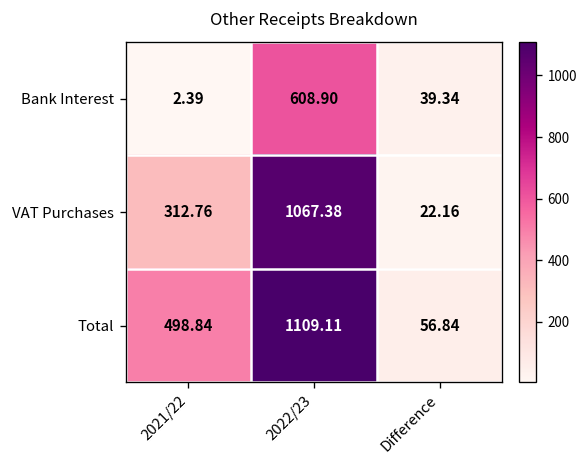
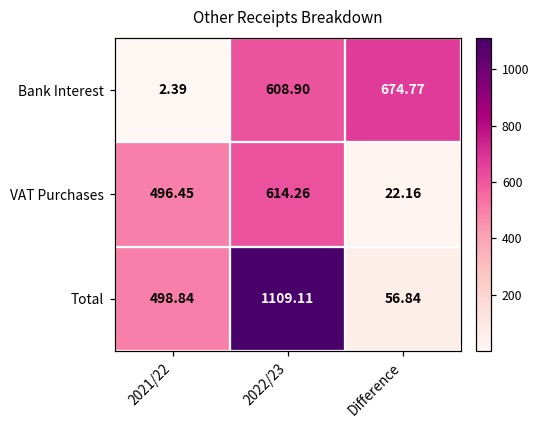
Bank Interest, Difference: 39.34 -> 674.77
VAT Purchases, 2021/22: 312.76 -> 496.45
VAT Purchases, 2022/23: 1067.38 -> 614.26
